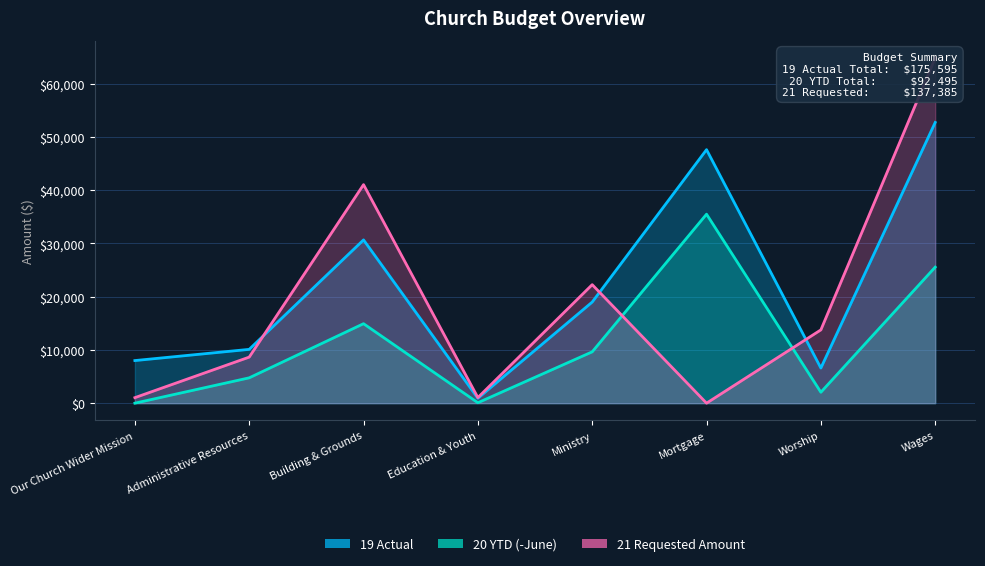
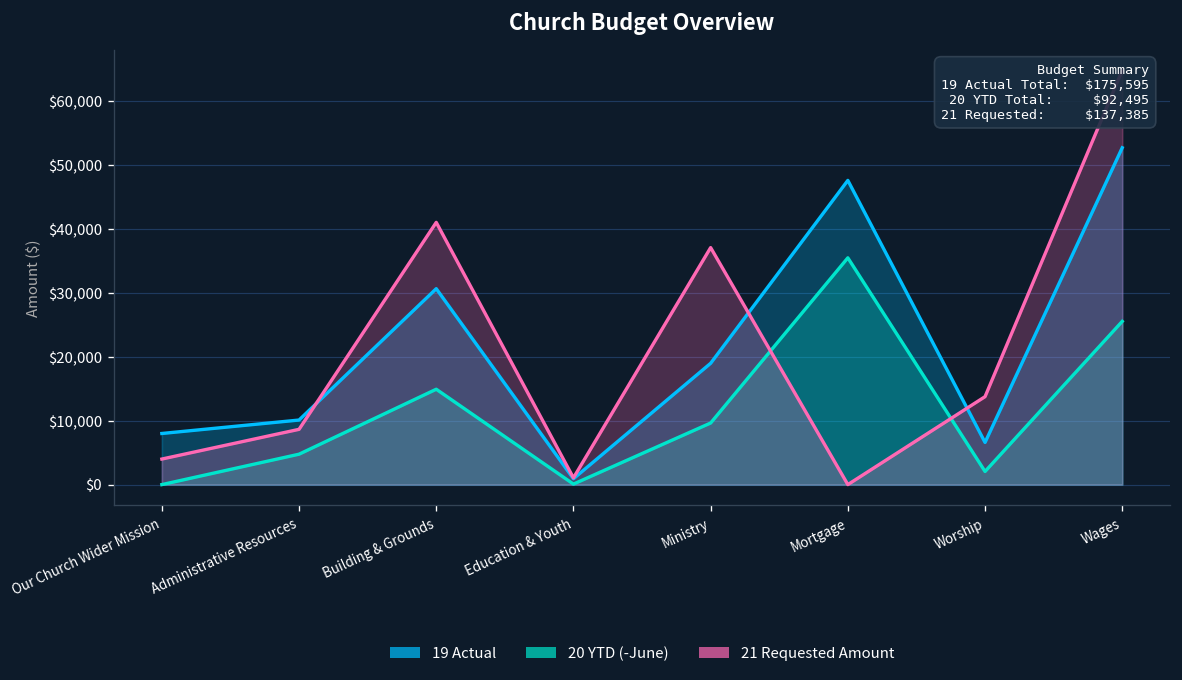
21 Requested Amount, Our Church Wider Mission: $1,000 -> $4,000
21 Requested Amount, Ministry: $22,000 -> $37,000
